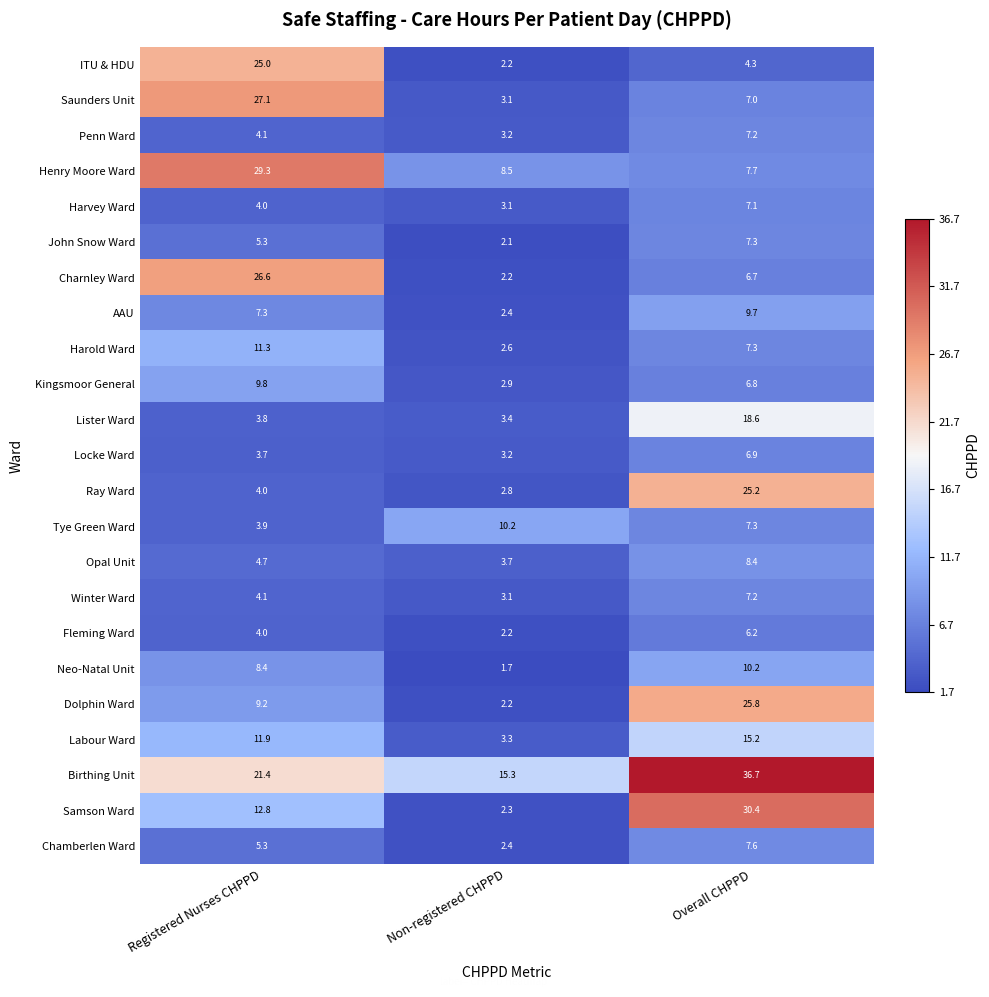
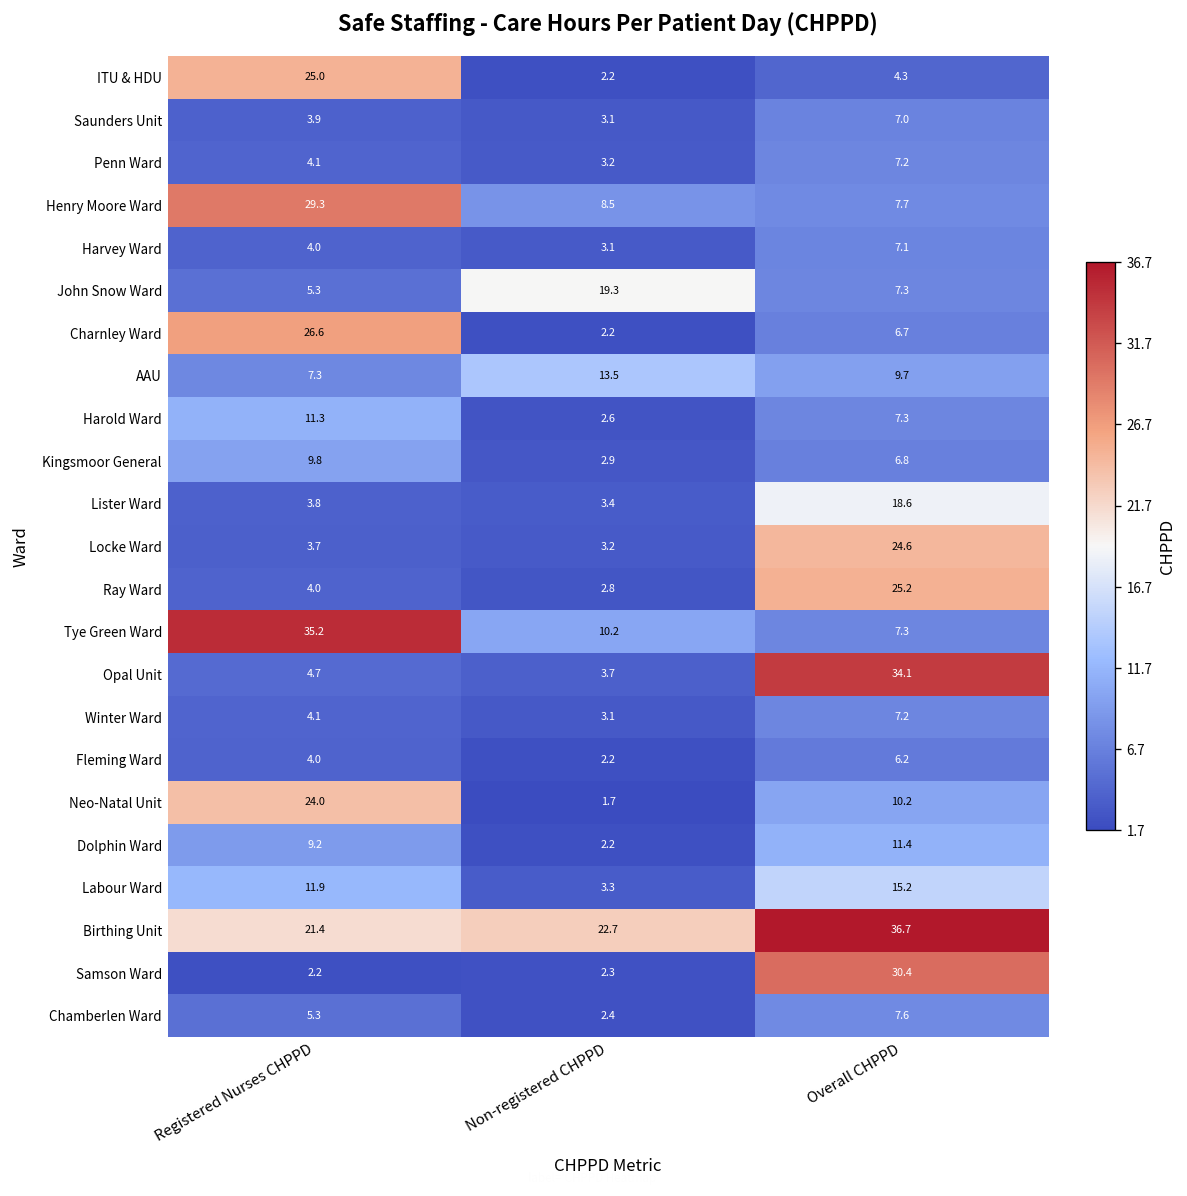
Saunders Unit, Registered Nurses CHPPD: 27.1 -> 3.9
John Snow Ward, Non-registered CHPPD: 2.1 -> 19.3
AAU, Non-registered CHPPD: 2.4 -> 13.5
Locke Ward, Overall CHPPD: 6.9 -> 24.6
Tye Green Ward, Registered Nurses CHPPD: 3.9 -> 35.2
Opal Unit, Overall CHPPD: 8.4 -> 34.1
Neo-Natal Unit, Registered Nurses CHPPD: 8.4 -> 24.0
Dolphin Ward, Overall CHPPD: 25.8 -> 11.4
Birthing Unit, Non-registered CHPPD: 15.3 -> 22.7
Samson Ward, Registered Nurses CHPPD: 12.8 -> 2.2
